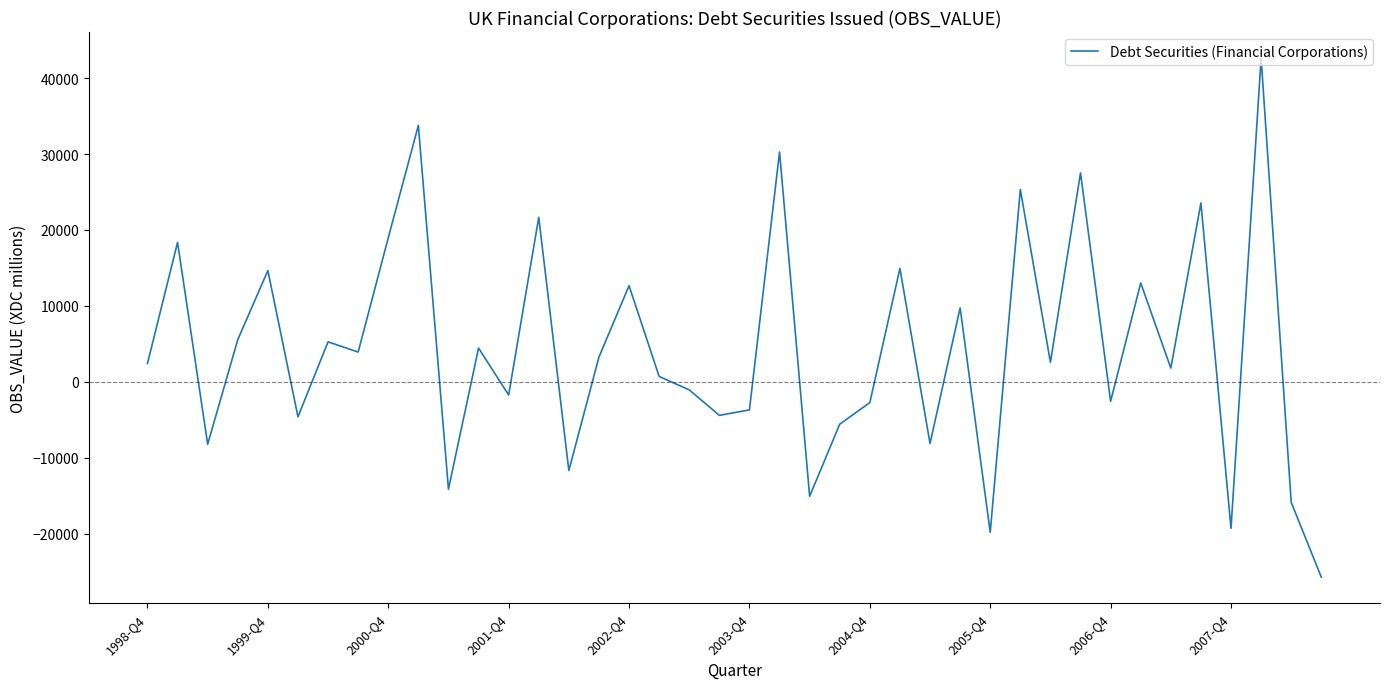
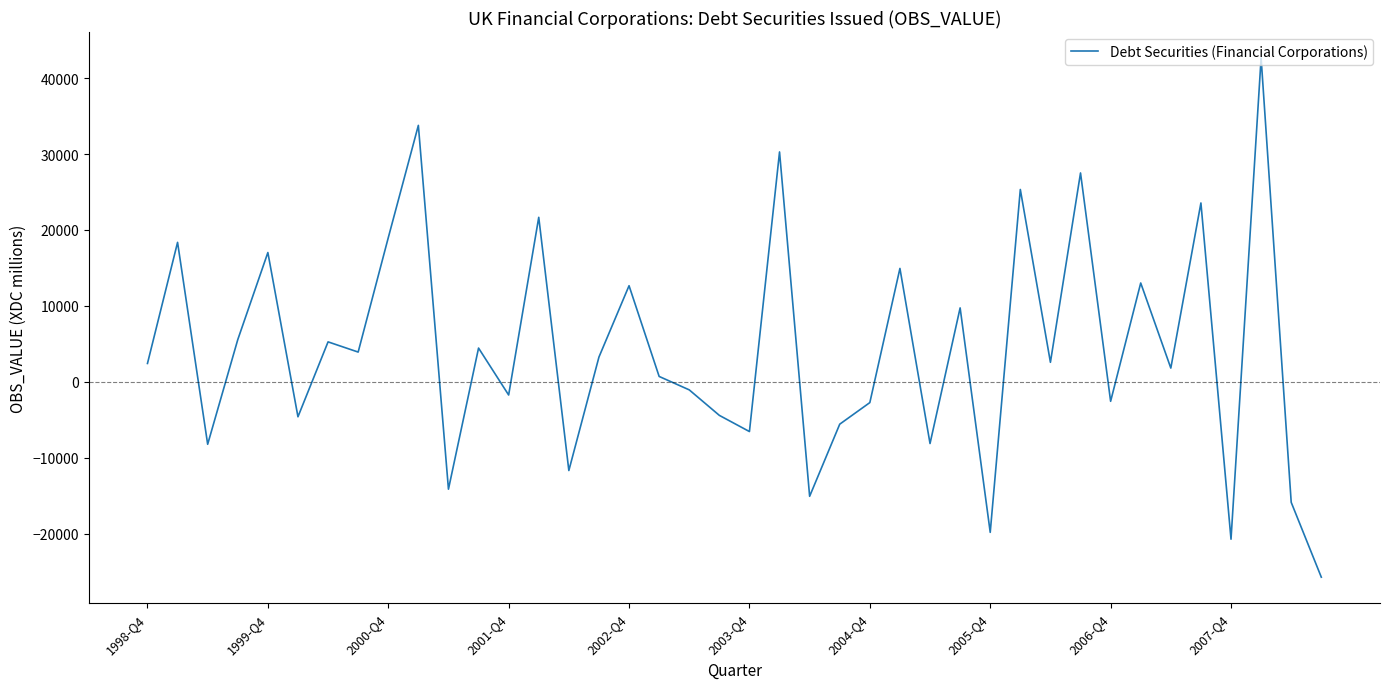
1999-Q4: 15000 -> 17000
2003-Q4: -4000 -> -7000
2007-Q4: -19000 -> -21000
